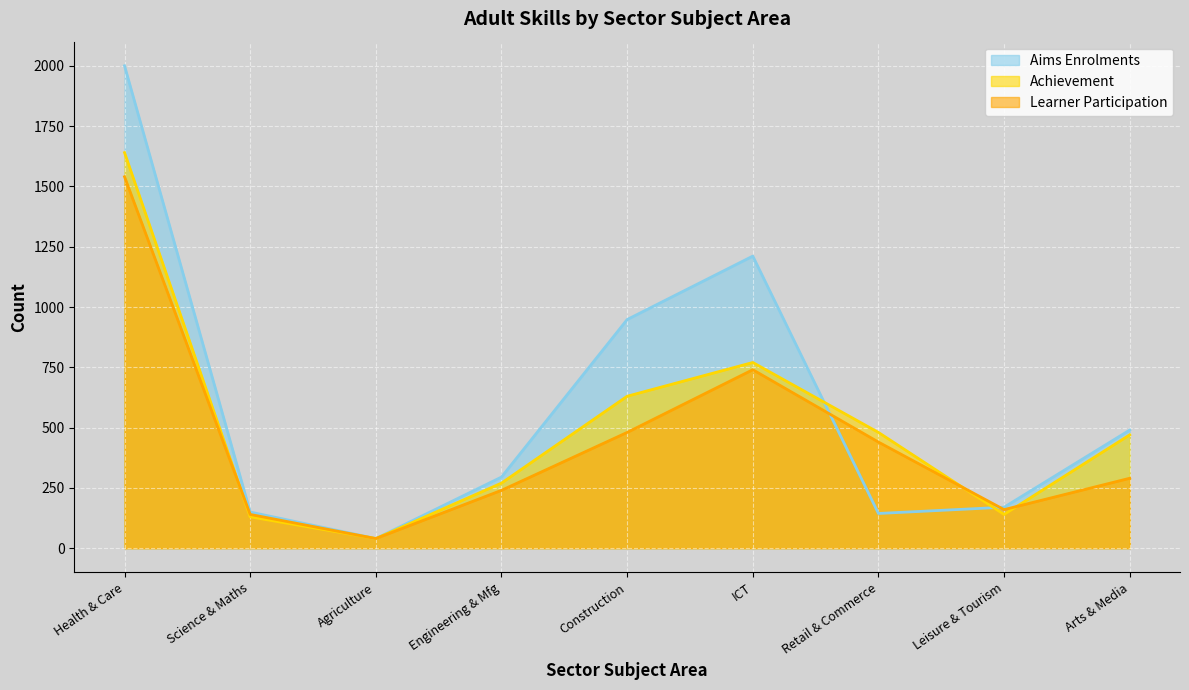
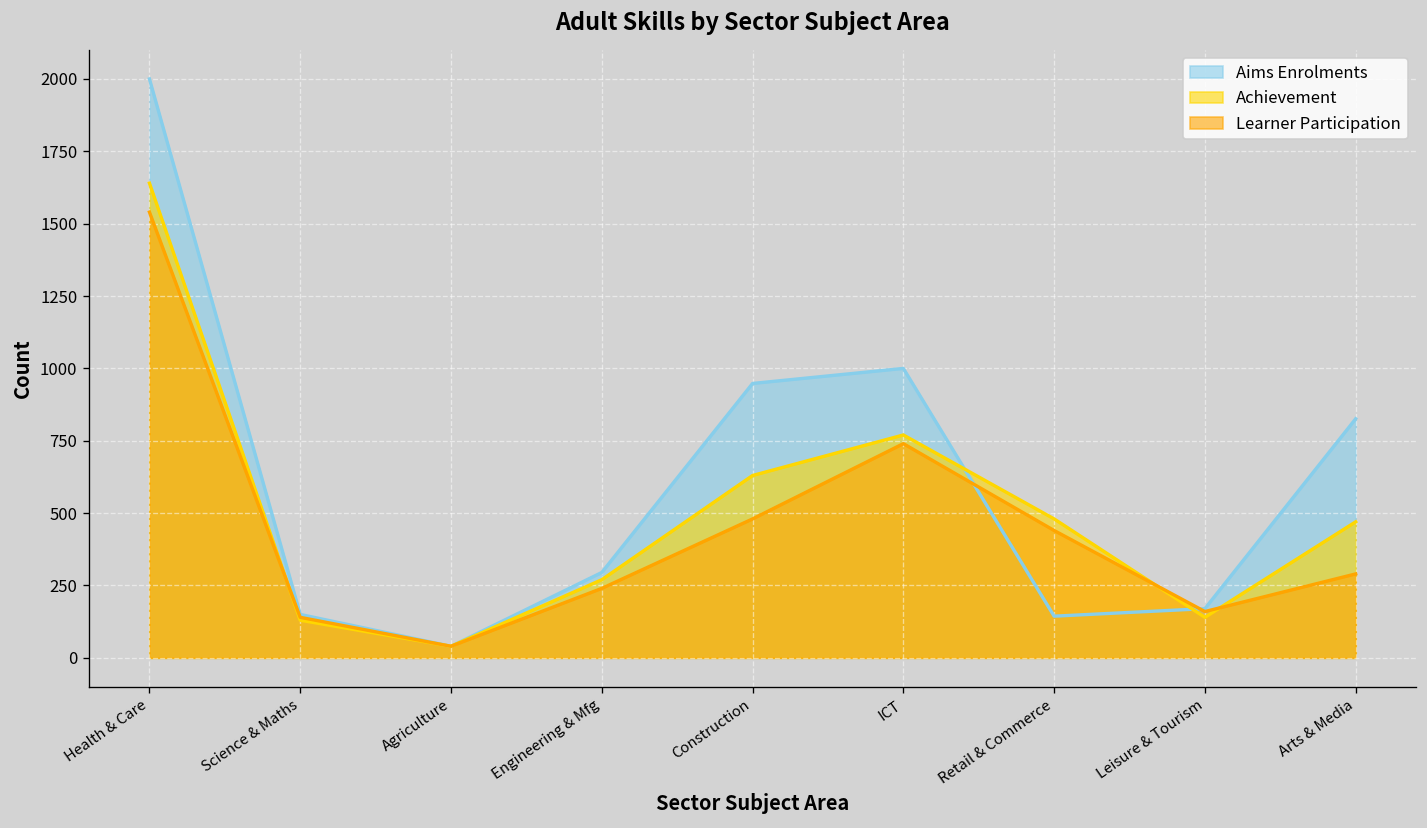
Aims Enrolments, ICT: 1210 -> 1000
Aims Enrolments, Arts & Media: 490 -> 830
